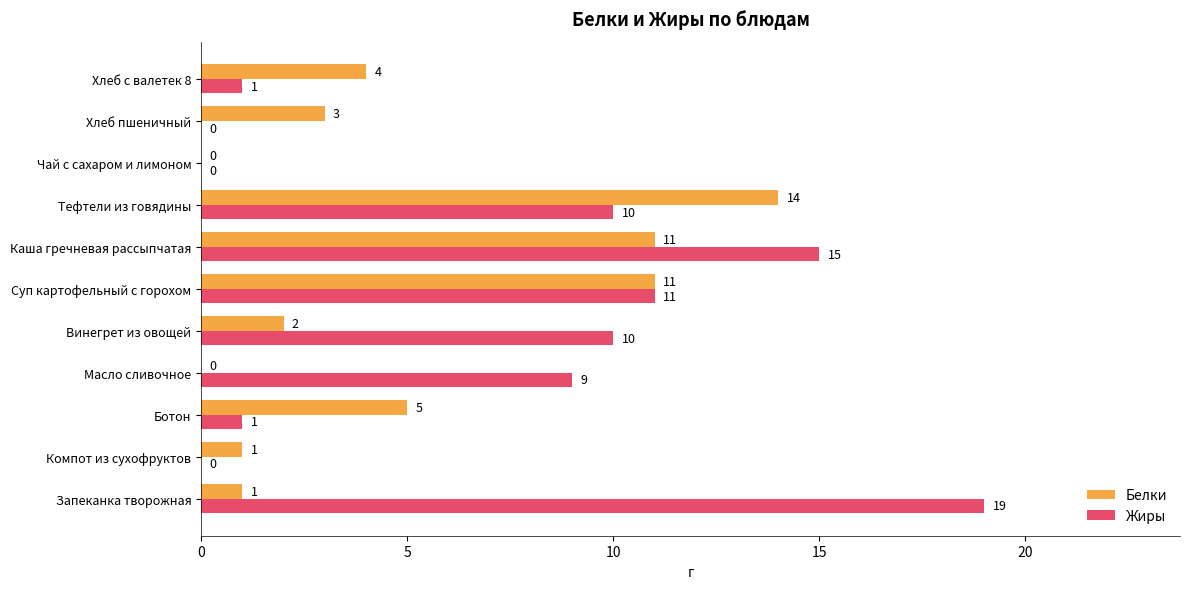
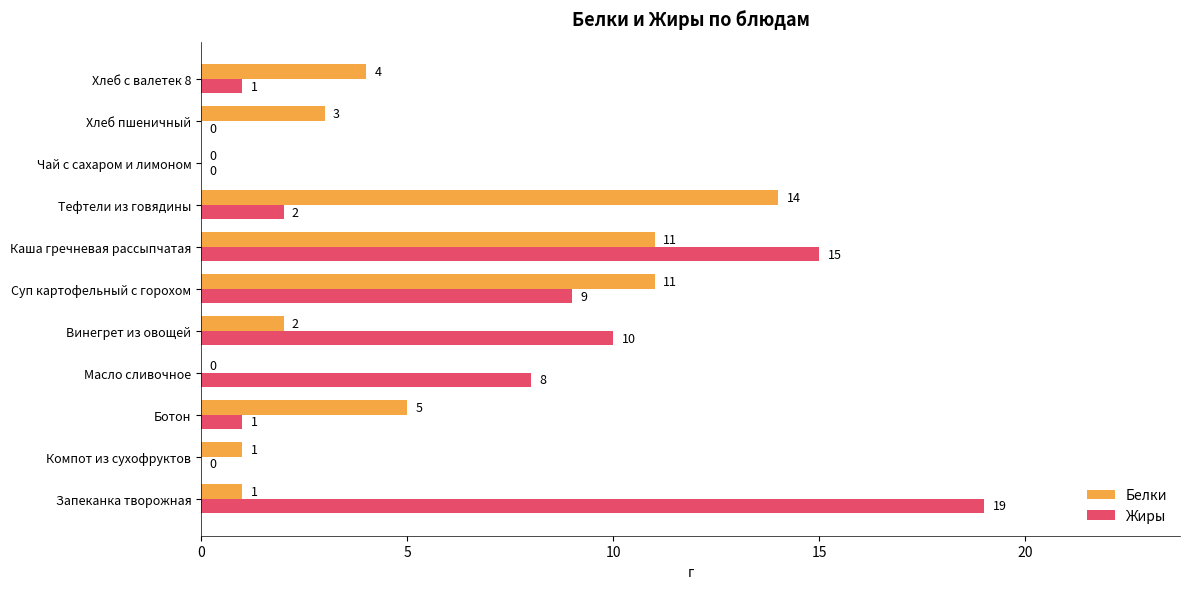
Жиры, Тефтели из говядины: 10 -> 2
Жиры, Суп картофельный с горохом: 11 -> 9
Жиры, Масло сливочное: 9 -> 8
